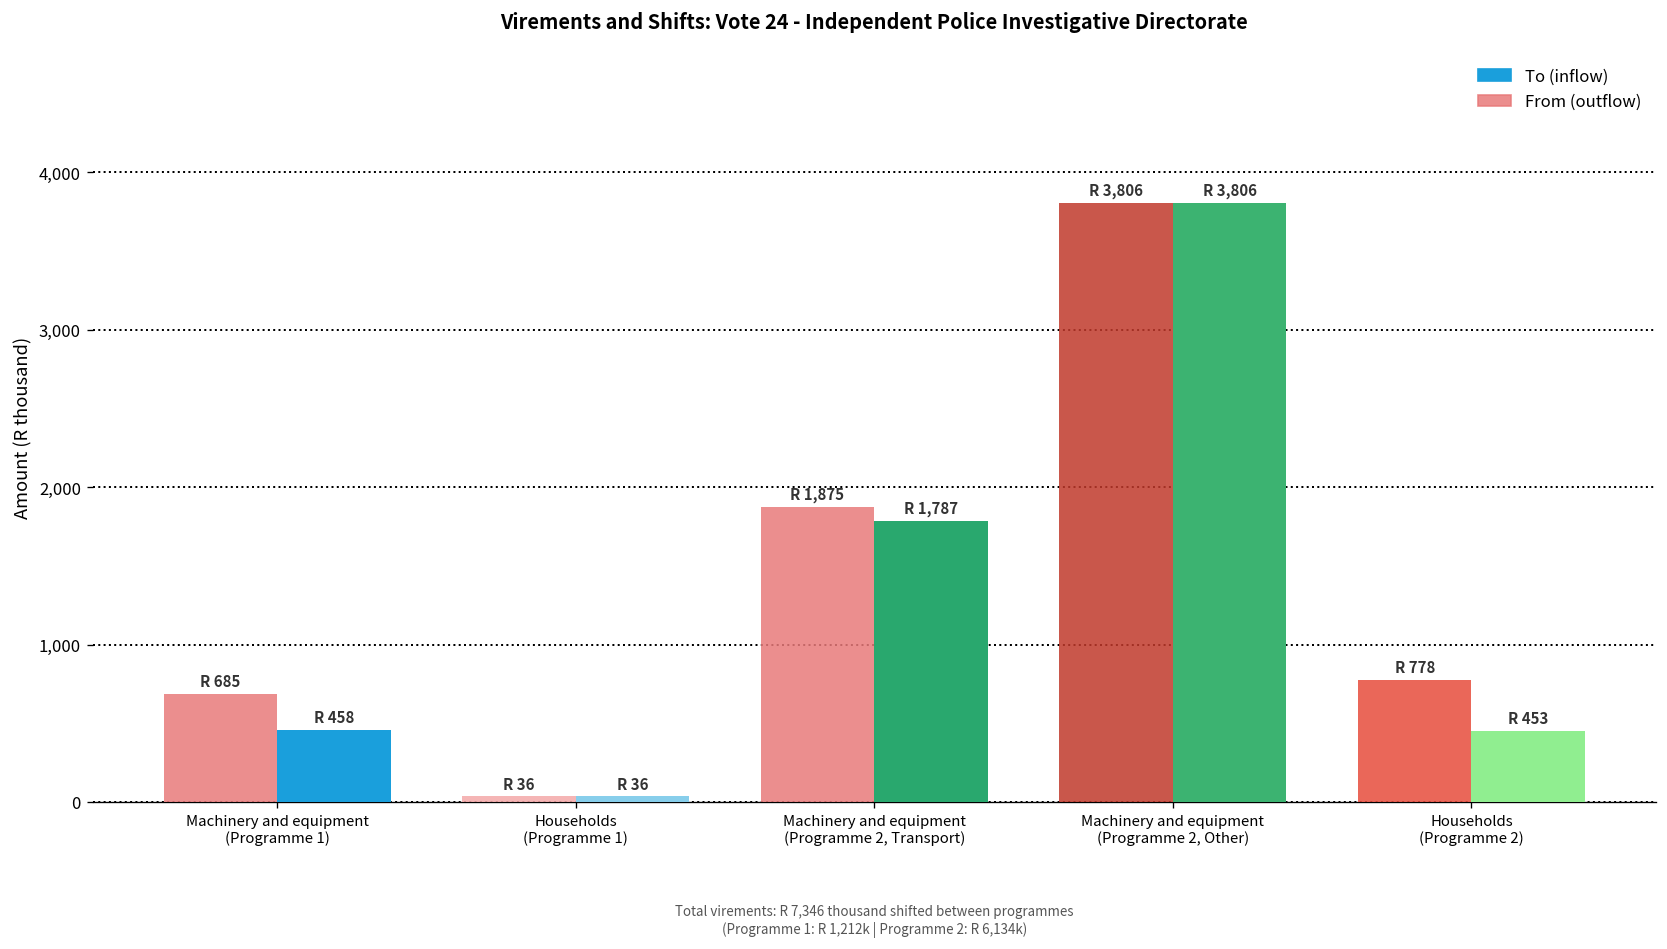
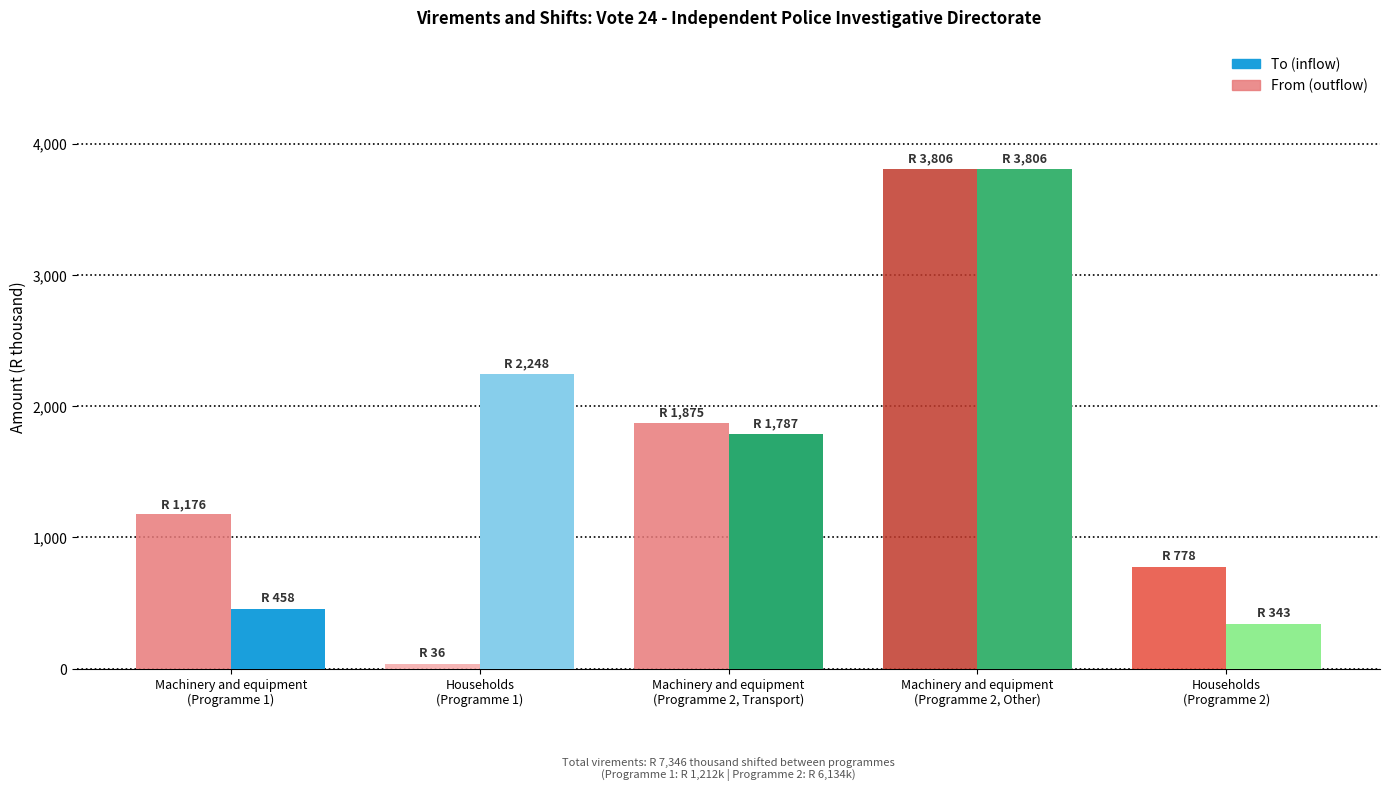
From (outflow), Machinery and equipment (Programme 1): 685 -> 1,176
To (inflow), Households (Programme 1): 36 -> 2,248
To (inflow), Households (Programme 2): 453 -> 343
